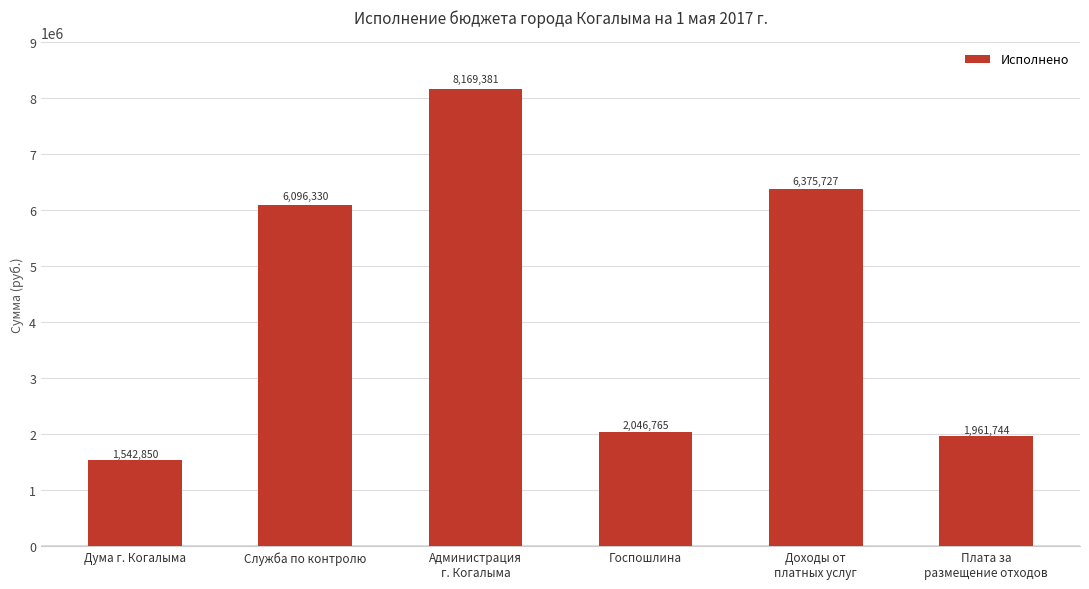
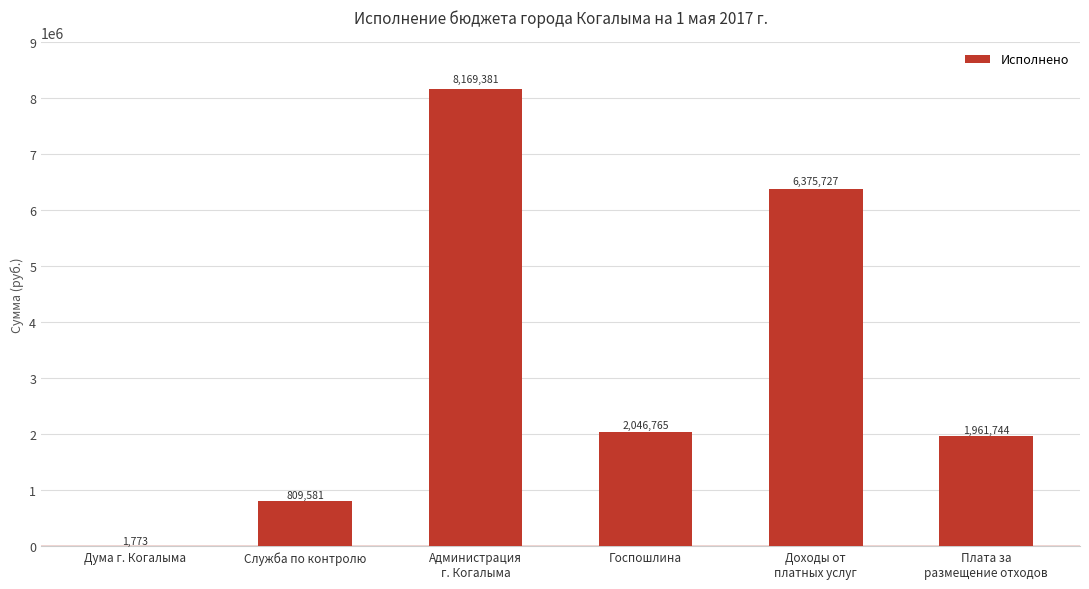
Дума г. Когалыма: 1,542,850 -> 1,773
Служба по контролю: 6,096,330 -> 809,581
